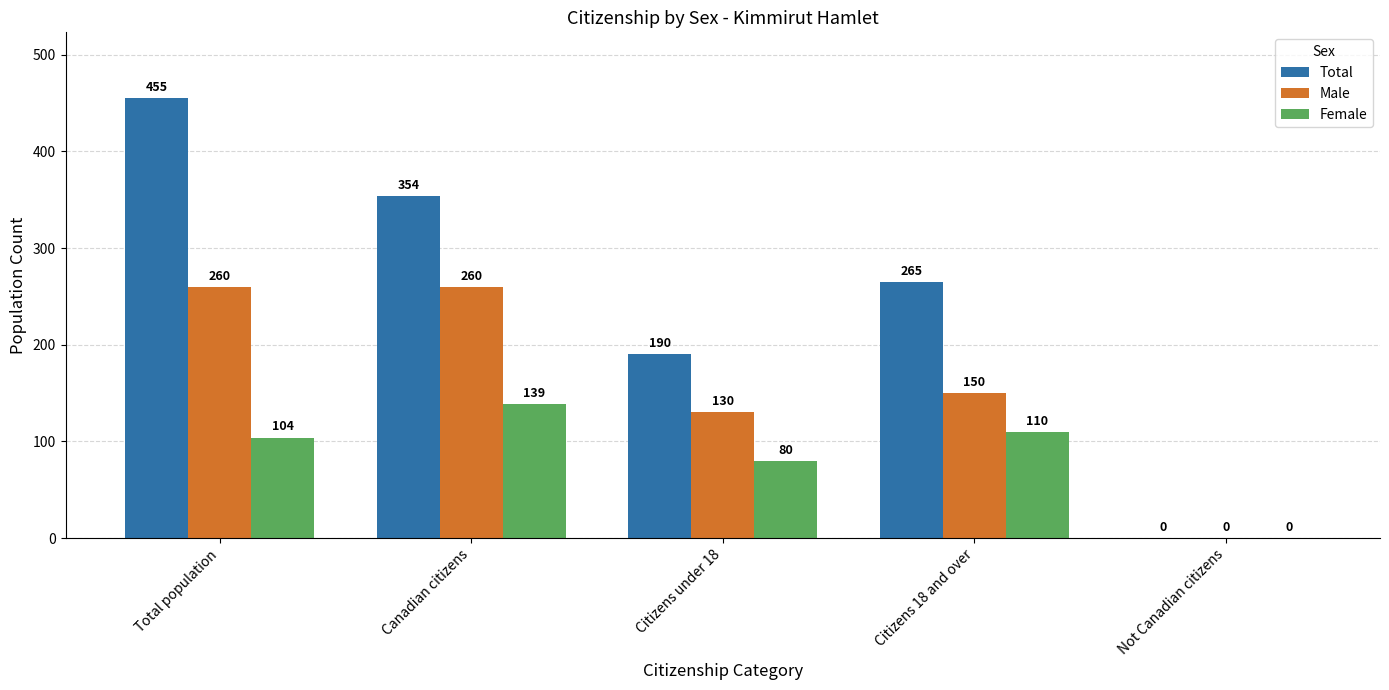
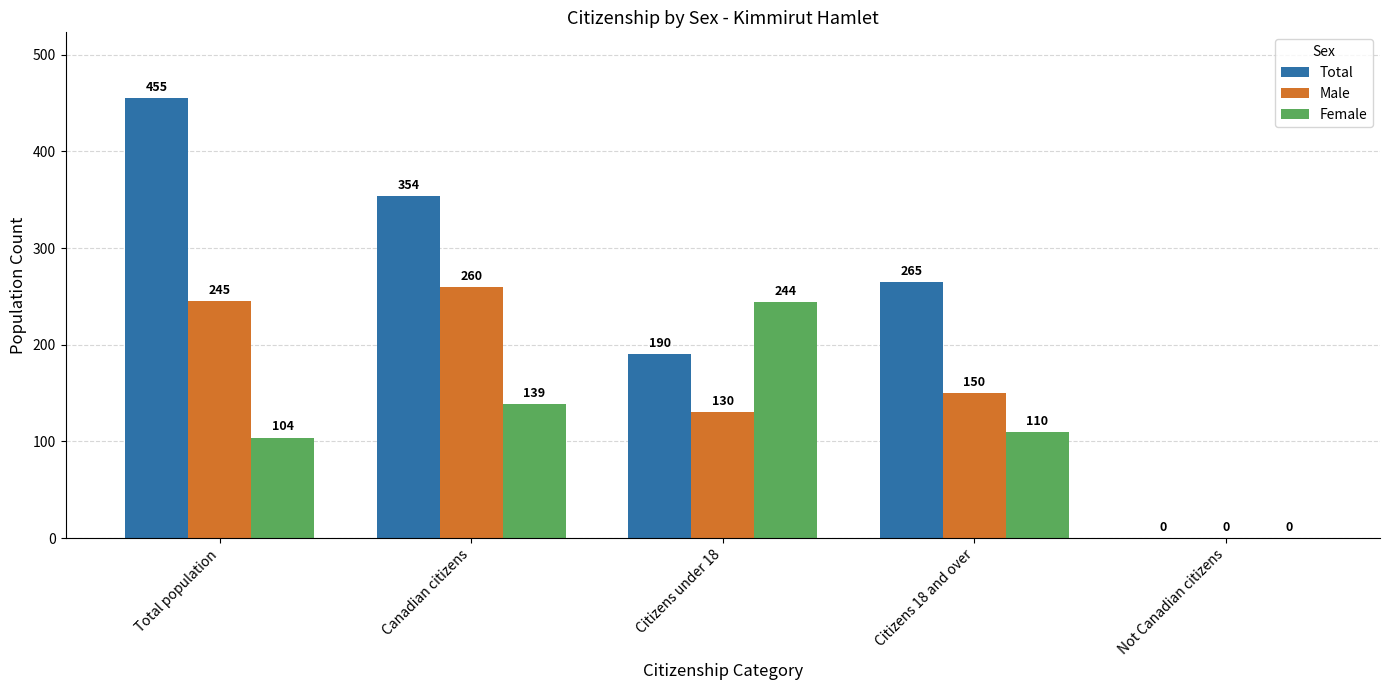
Male, Total population: 260 -> 245
Female, Citizens under 18: 80 -> 244
